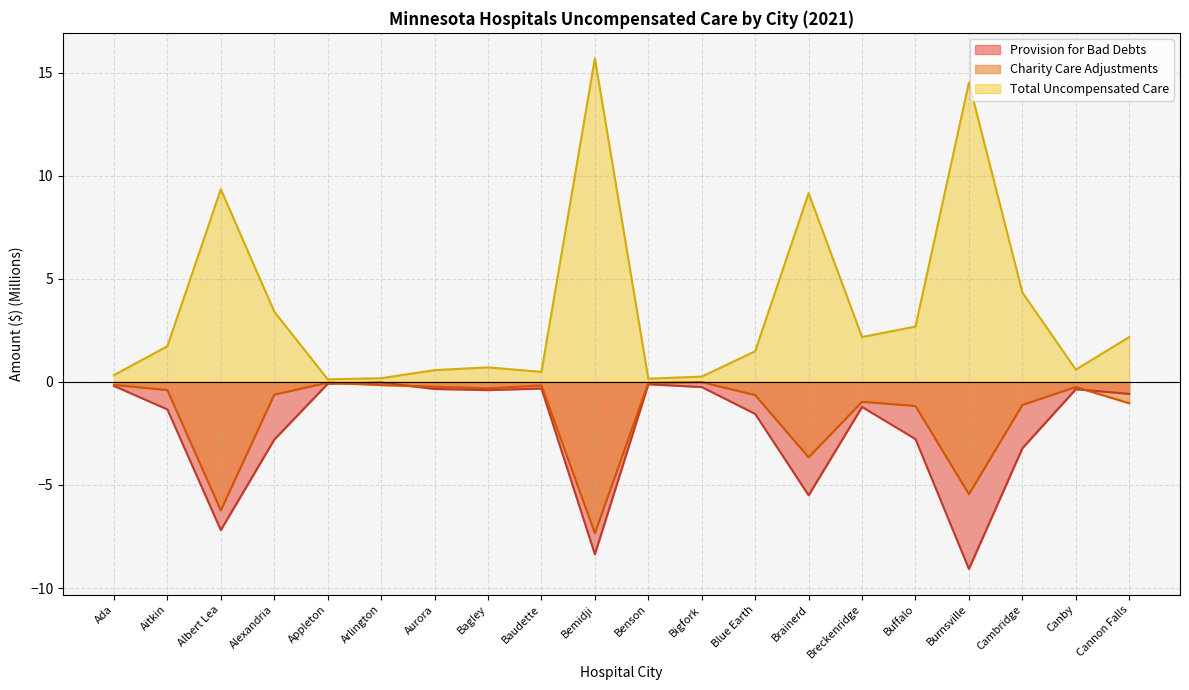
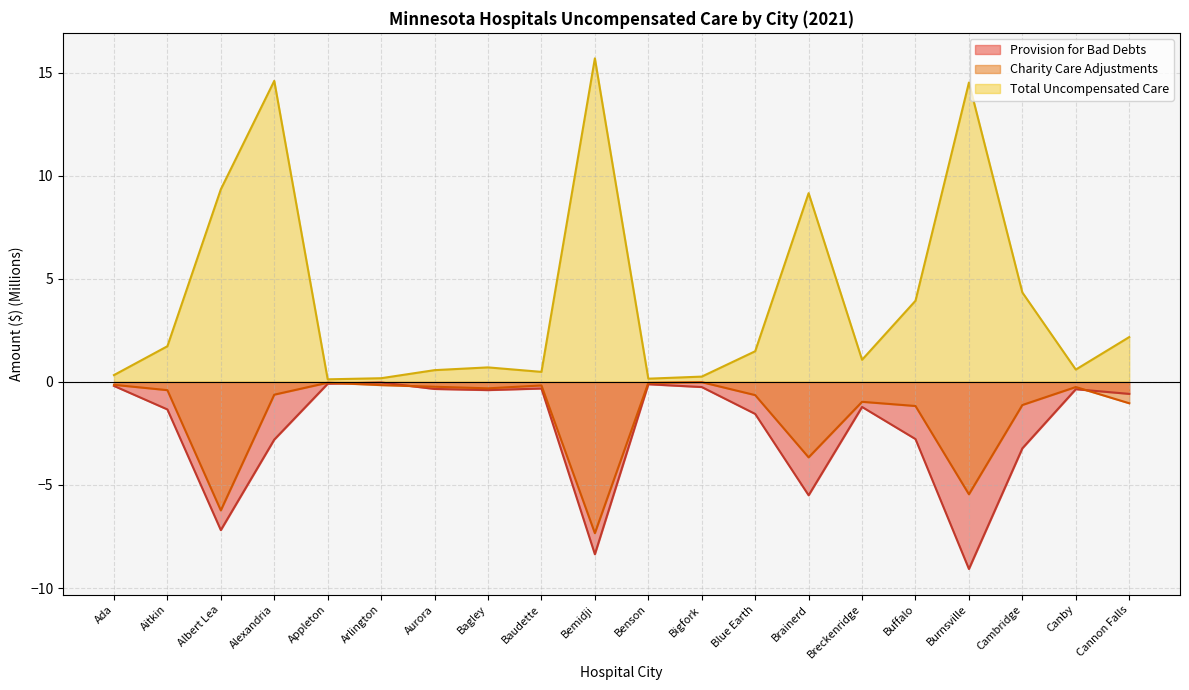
Total Uncompensated Care, Alexandria: 3.4 -> 14.6
Total Uncompensated Care, Breckenridge: 2.2 -> 1.1
Total Uncompensated Care, Buffalo: 2.7 -> 3.9
